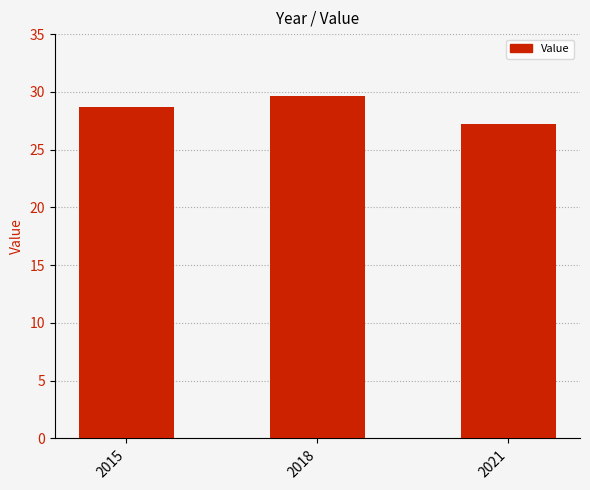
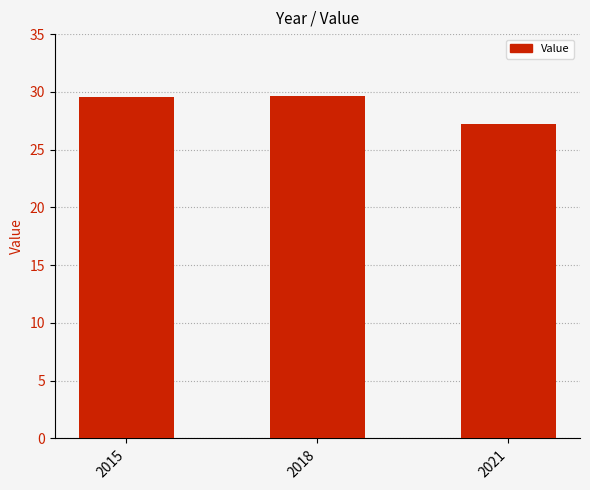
2015: 28.7 -> 29.5
